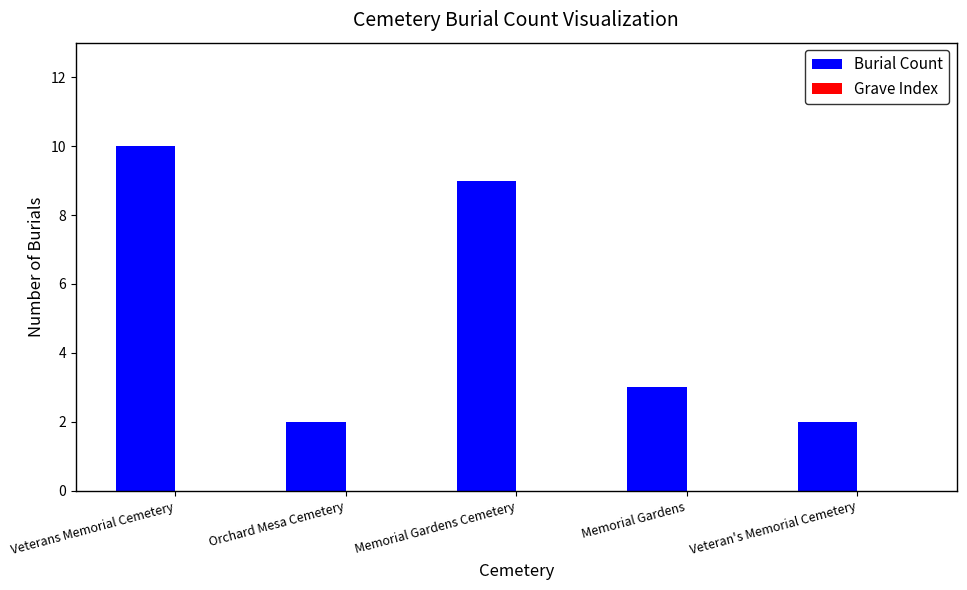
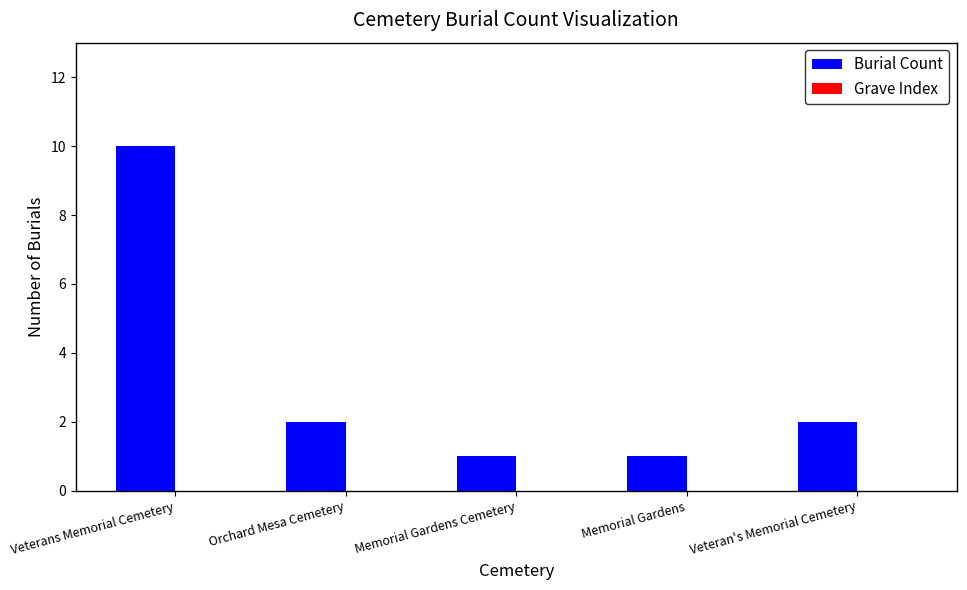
Burial Count, Memorial Gardens Cemetery: 9 -> 1
Burial Count, Memorial Gardens: 3 -> 1
